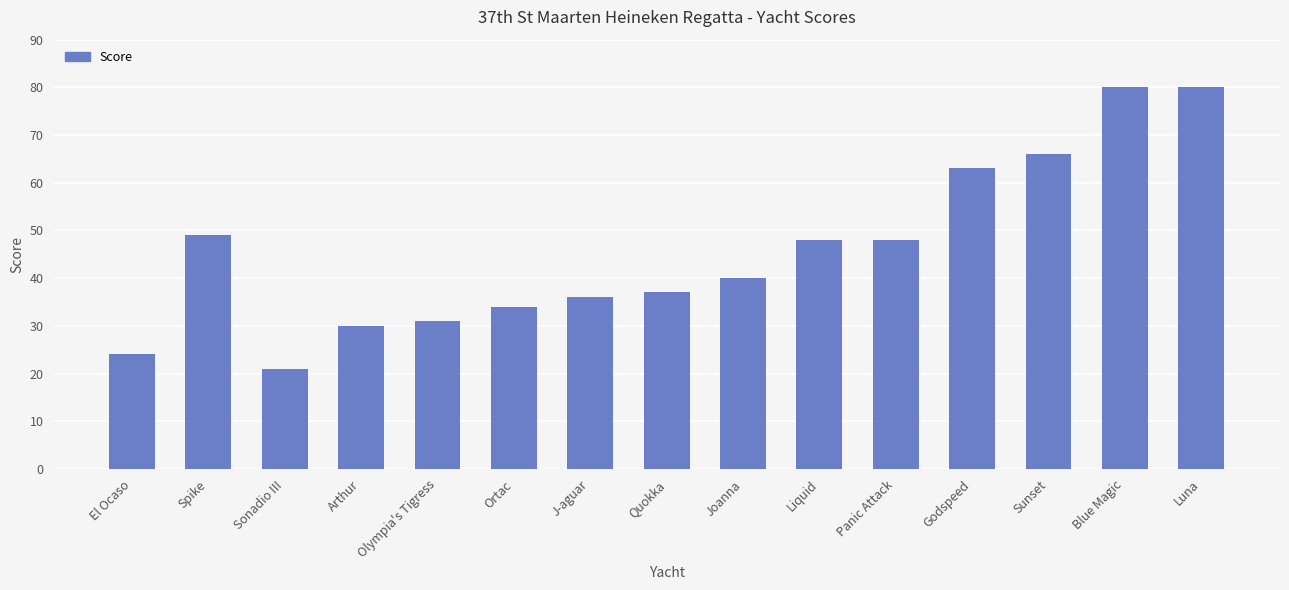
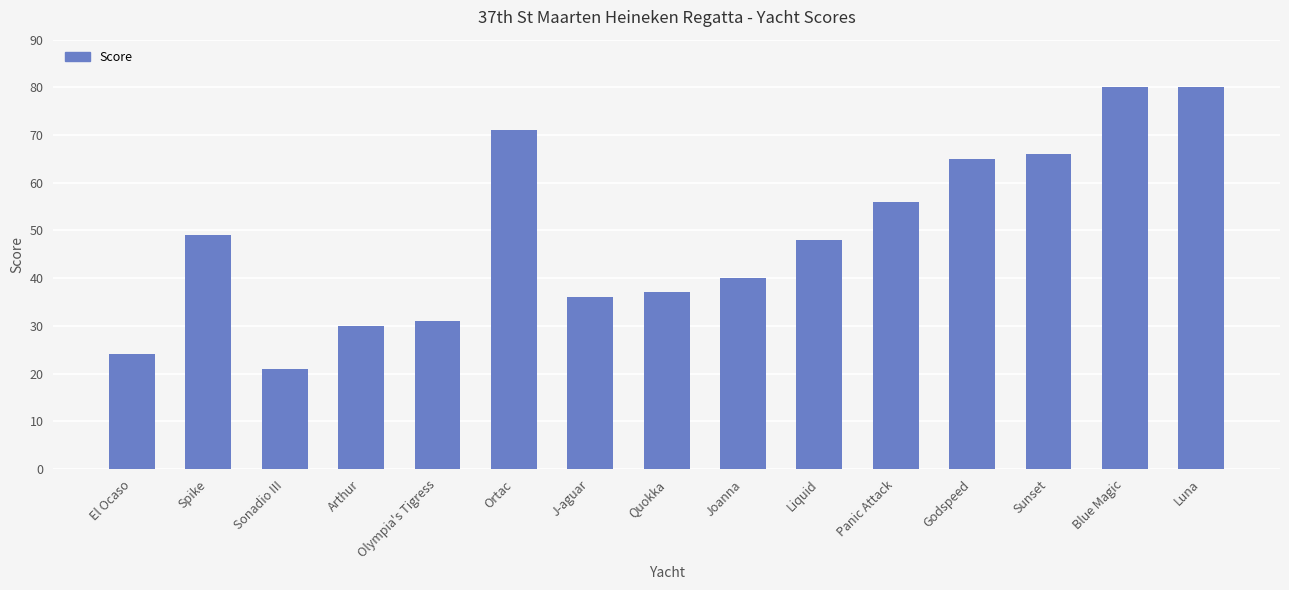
Ortac: 34 -> 71
Panic Attack: 48 -> 56
Godspeed: 63 -> 65
